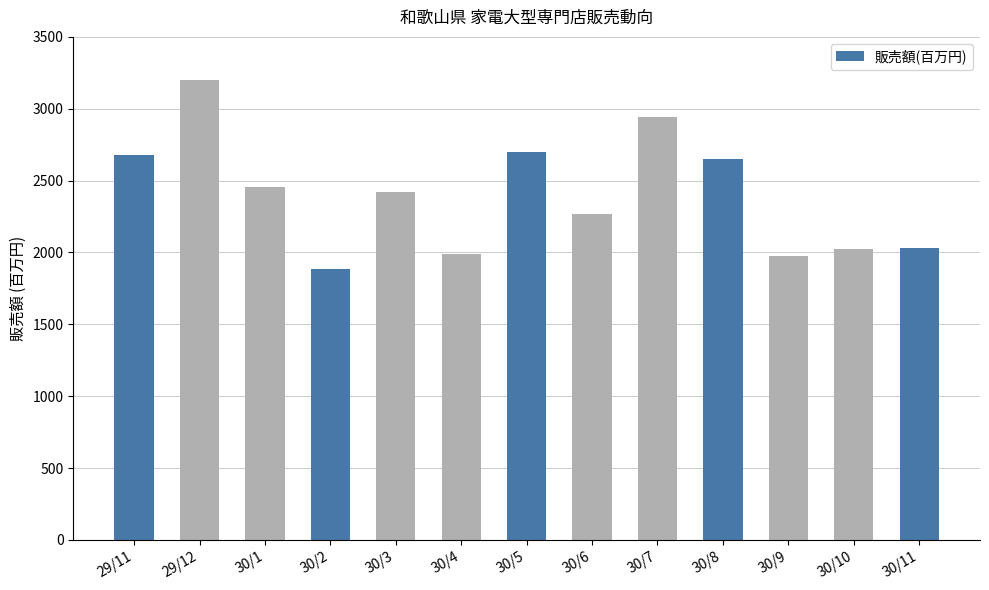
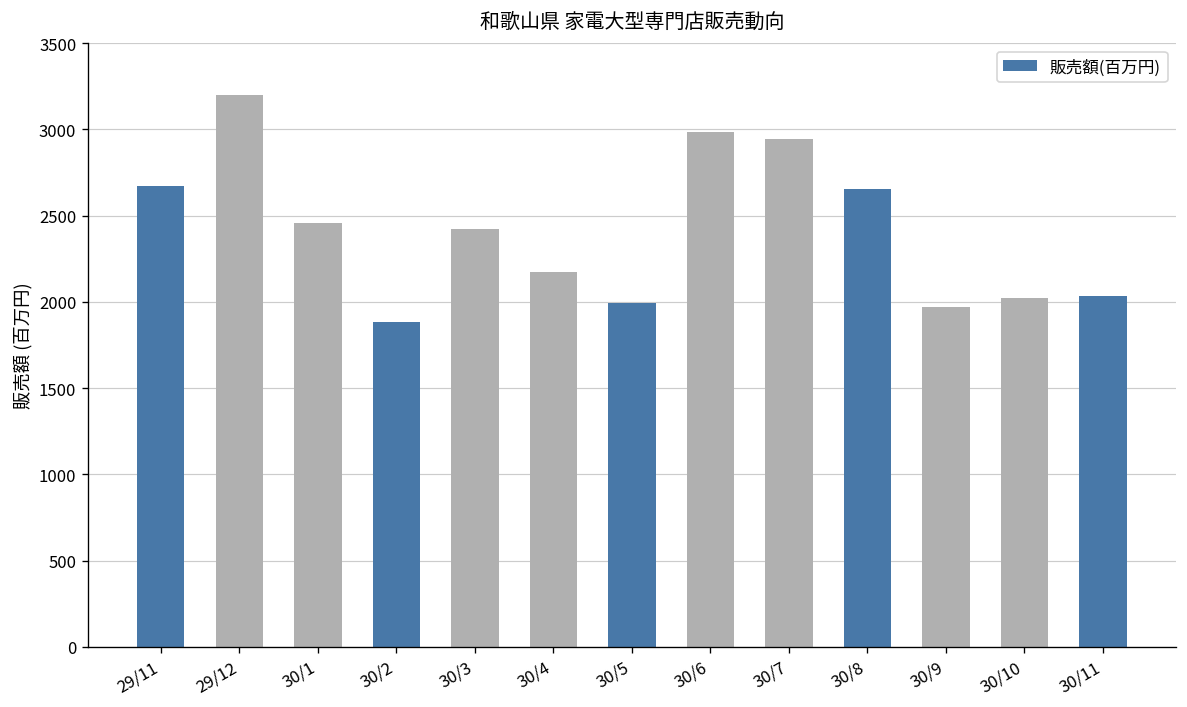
30/4: 1990 -> 2180
30/5: 2700 -> 1990
30/6: 2270 -> 2990
